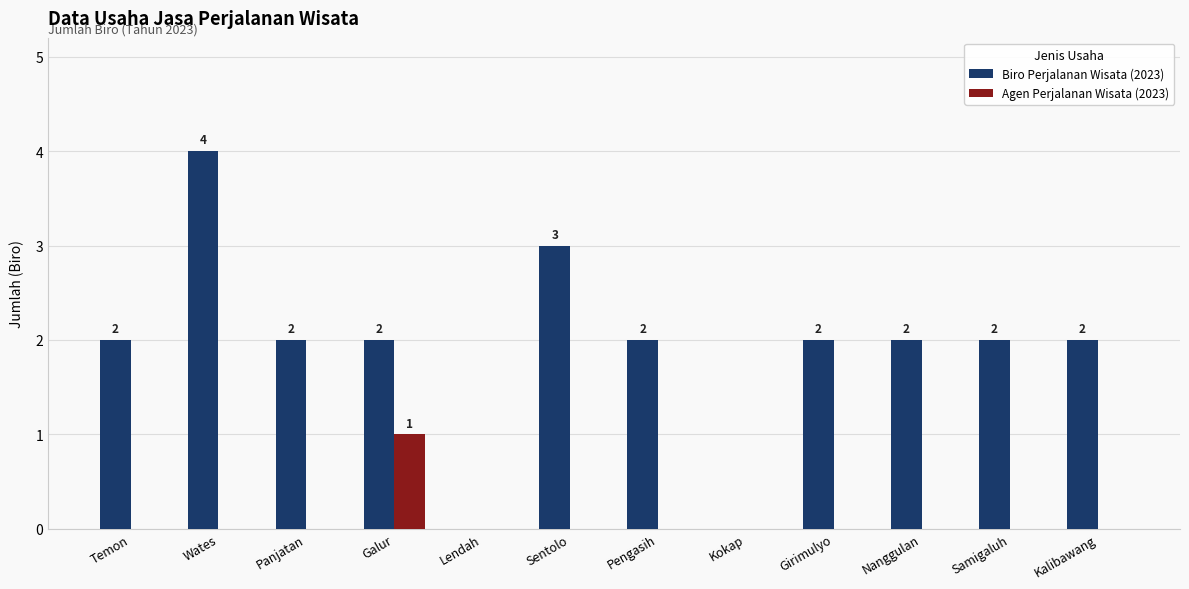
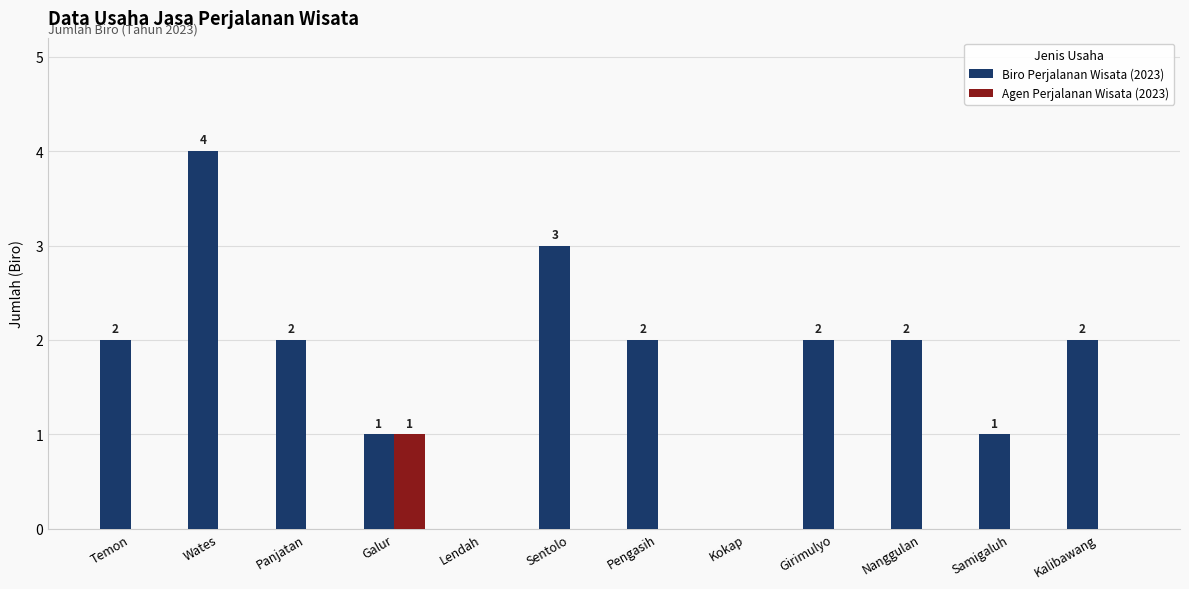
Biro Perjalanan Wisata (2023), Galur: 2 -> 1
Biro Perjalanan Wisata (2023), Samigaluh: 2 -> 1
